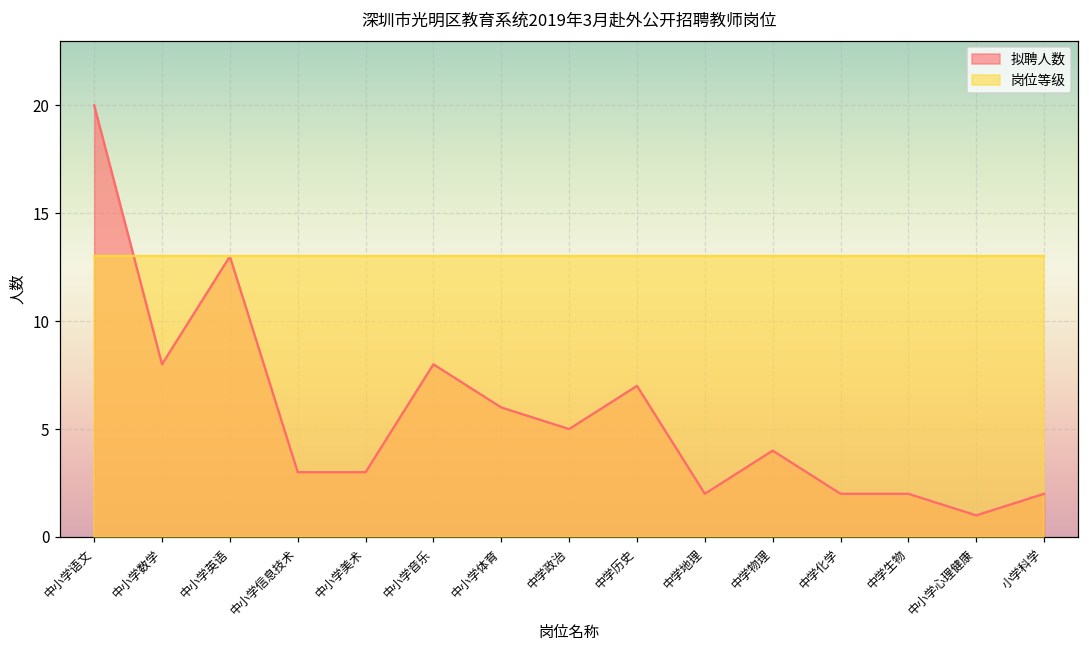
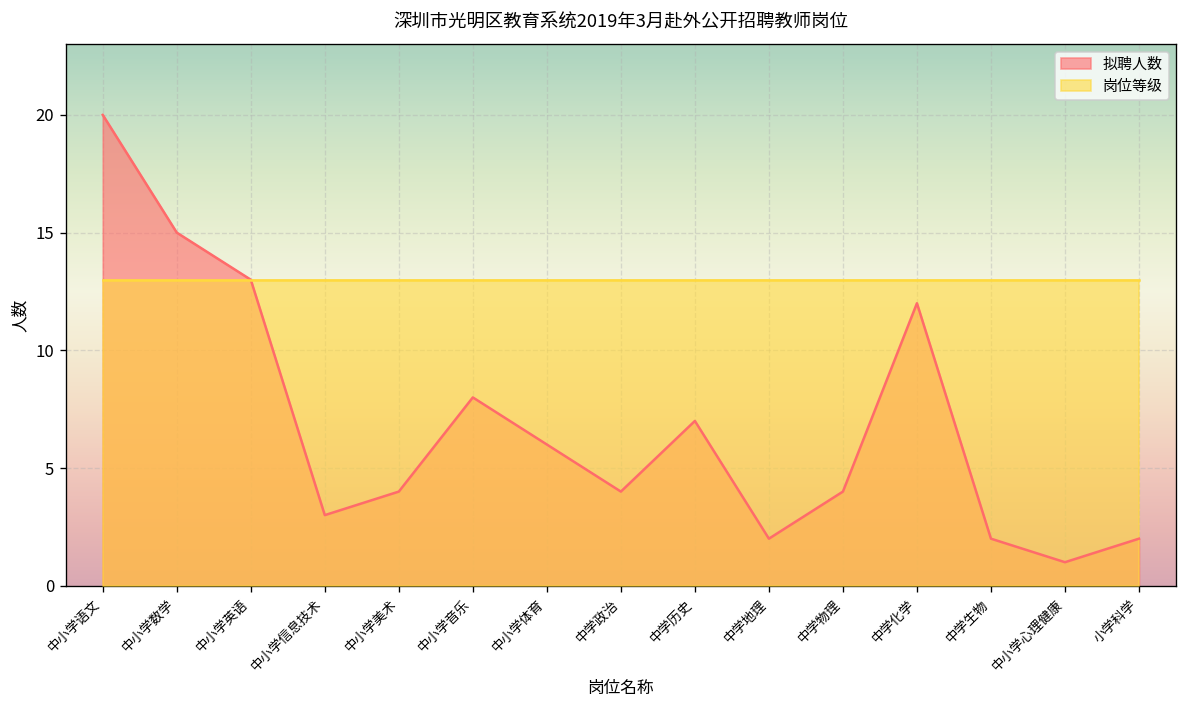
拟聘人数, 中小学数学: 8 -> 15
拟聘人数, 中小学美术: 3 -> 4
拟聘人数, 中学政治: 5 -> 4
拟聘人数, 中学化学: 2 -> 12
